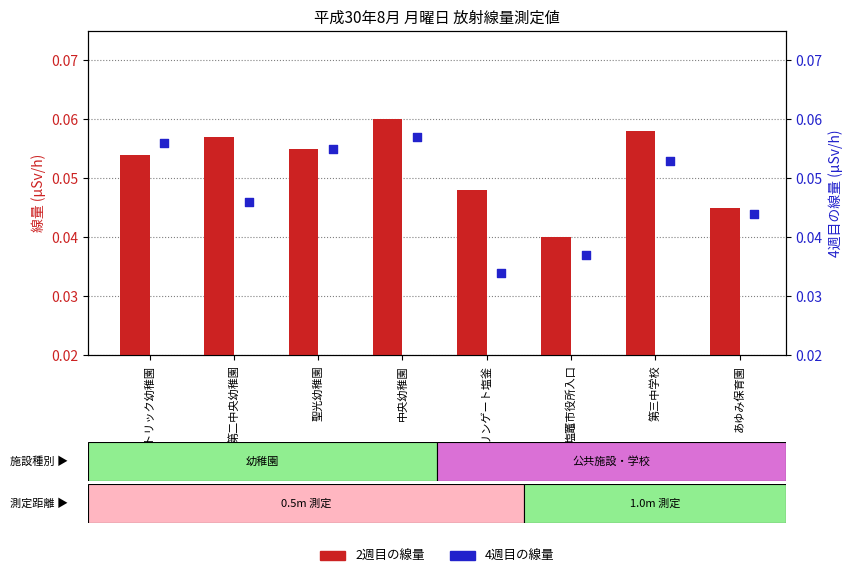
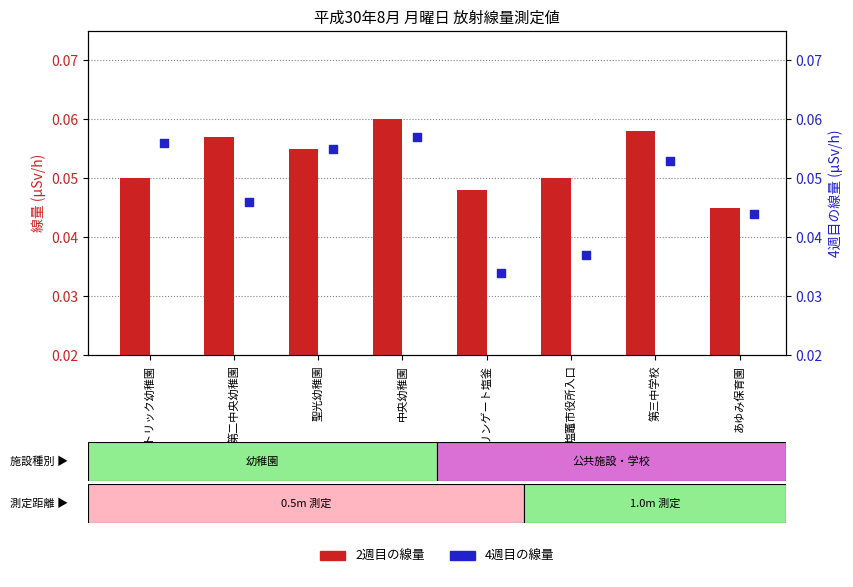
2週目の線量, カトリック幼稚園: 0.054 -> 0.050
2週目の線量, 塩竈市役所入口: 0.04 -> 0.05
